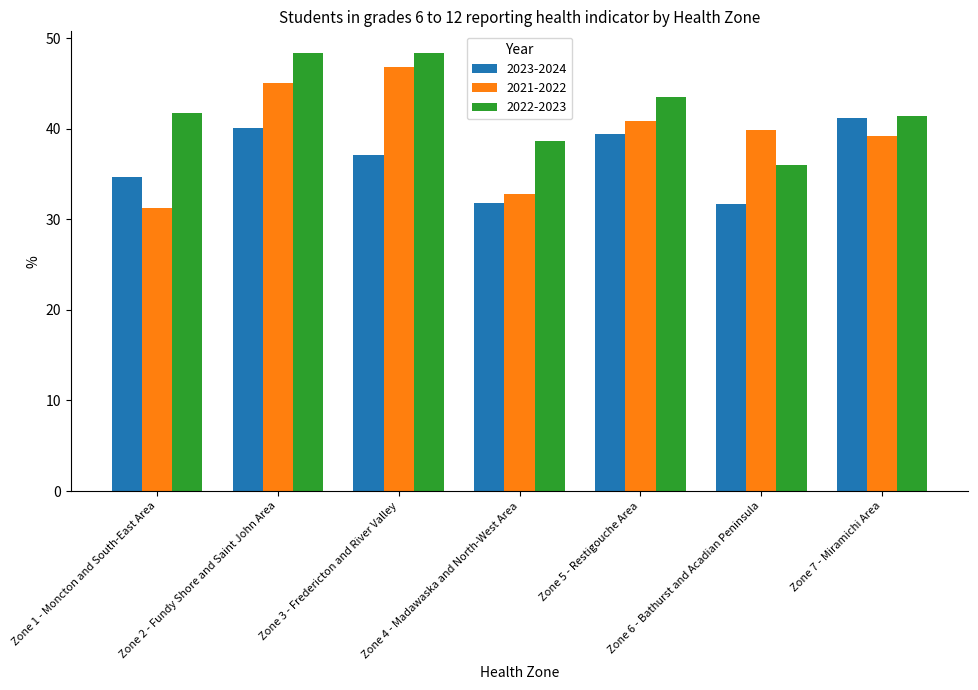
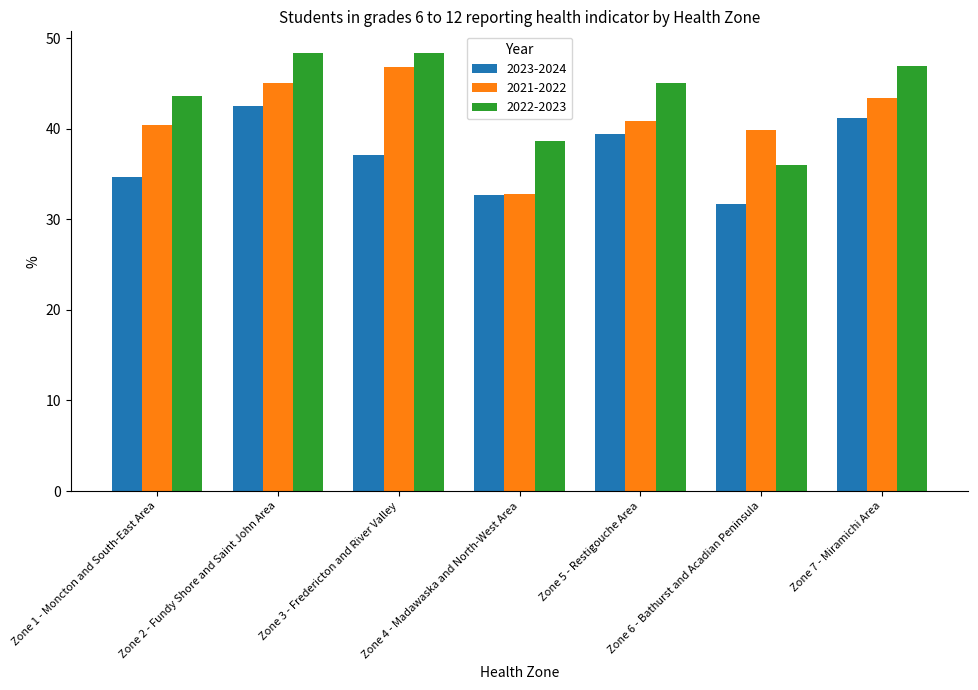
2021-2022, Zone 1 - Moncton and South-East Area: 31 -> 40
2022-2023, Zone 1 - Moncton and South-East Area: 42 -> 44
2023-2024, Zone 2 - Fundy Shore and Saint John Area: 40 -> 43
2023-2024, Zone 4 - Madawaska and North-West Area: 32 -> 33
2022-2023, Zone 5 - Restigouche Area: 44 -> 45
2021-2022, Zone 7 - Miramichi Area: 39 -> 43
2022-2023, Zone 7 - Miramichi Area: 41 -> 47
